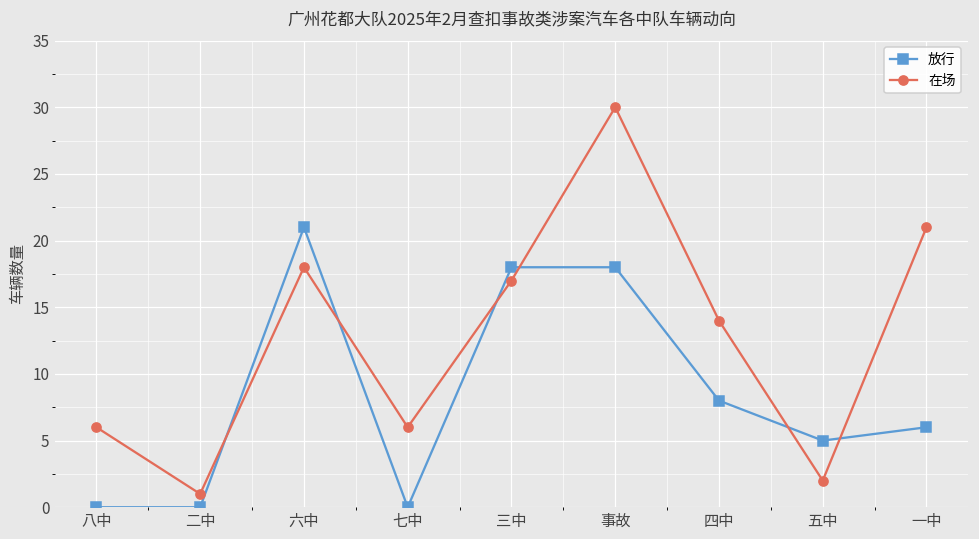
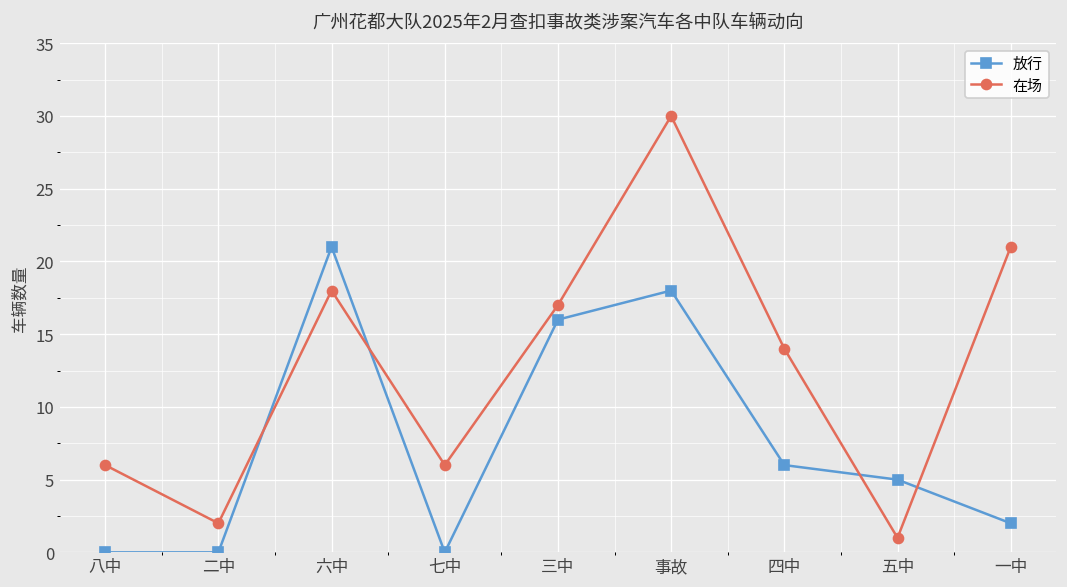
在场, 二中: 1 -> 2
放行, 三中: 18 -> 16
放行, 四中: 8 -> 6
在场, 五中: 2 -> 1
放行, 一中: 6 -> 2
